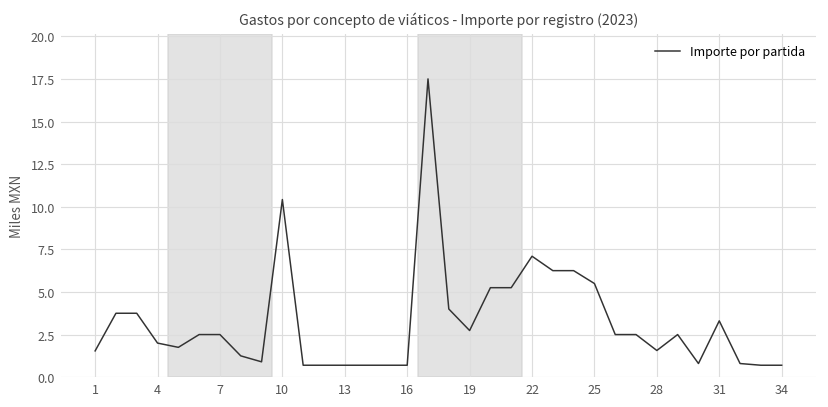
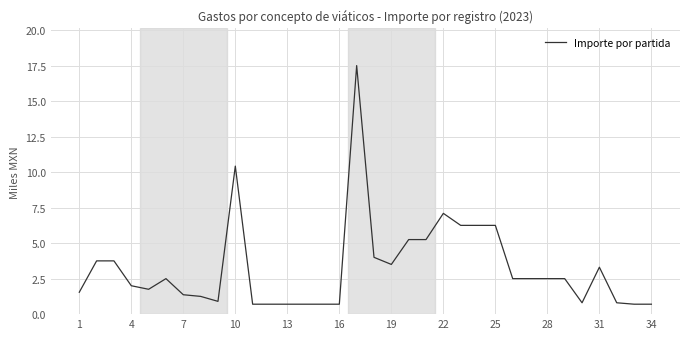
7: 2.5 -> 1.4
19: 2.7 -> 3.5
25: 5.5 -> 6.3
28: 1.6 -> 2.5
